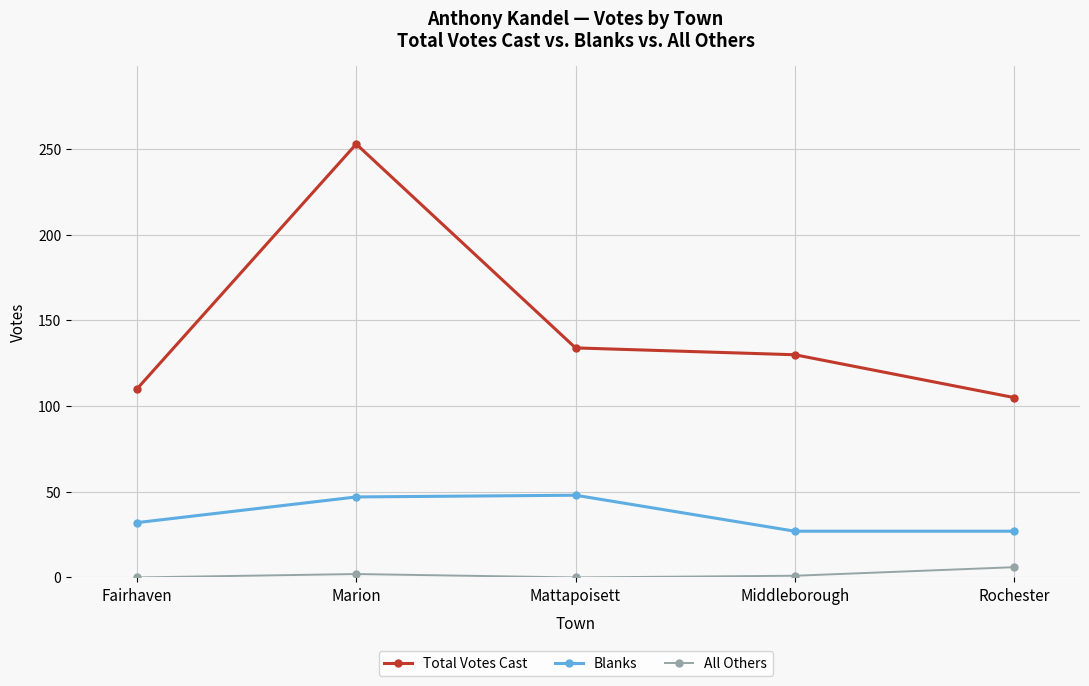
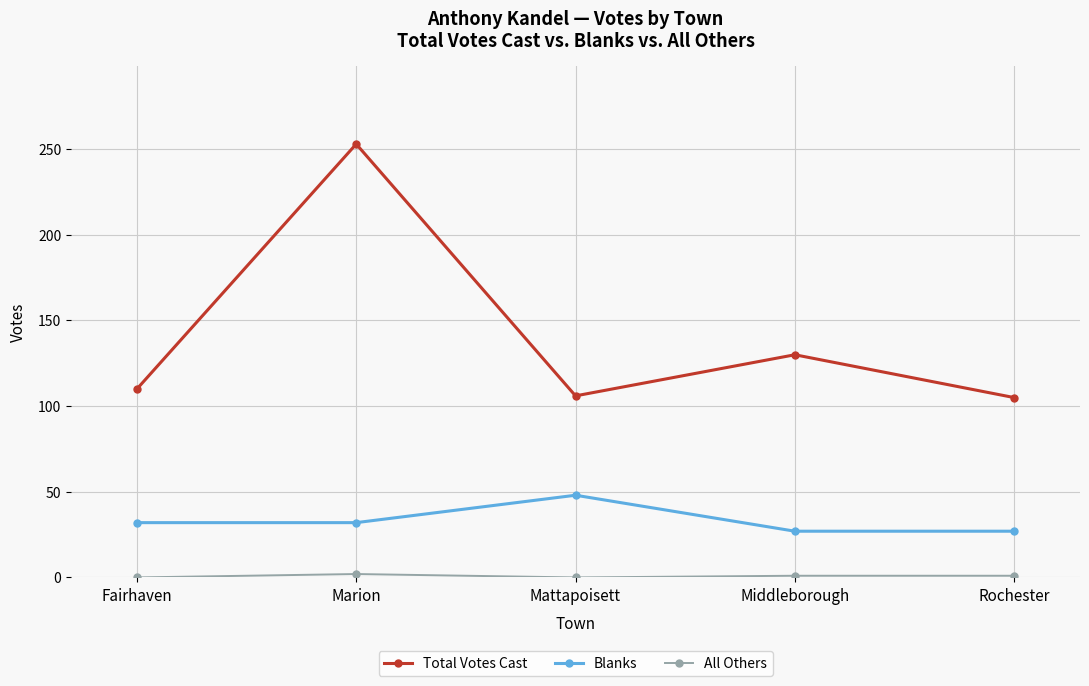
Blanks, Marion: 47 -> 32
Total Votes Cast, Mattapoisett: 134 -> 106
All Others, Rochester: 6 -> 1
